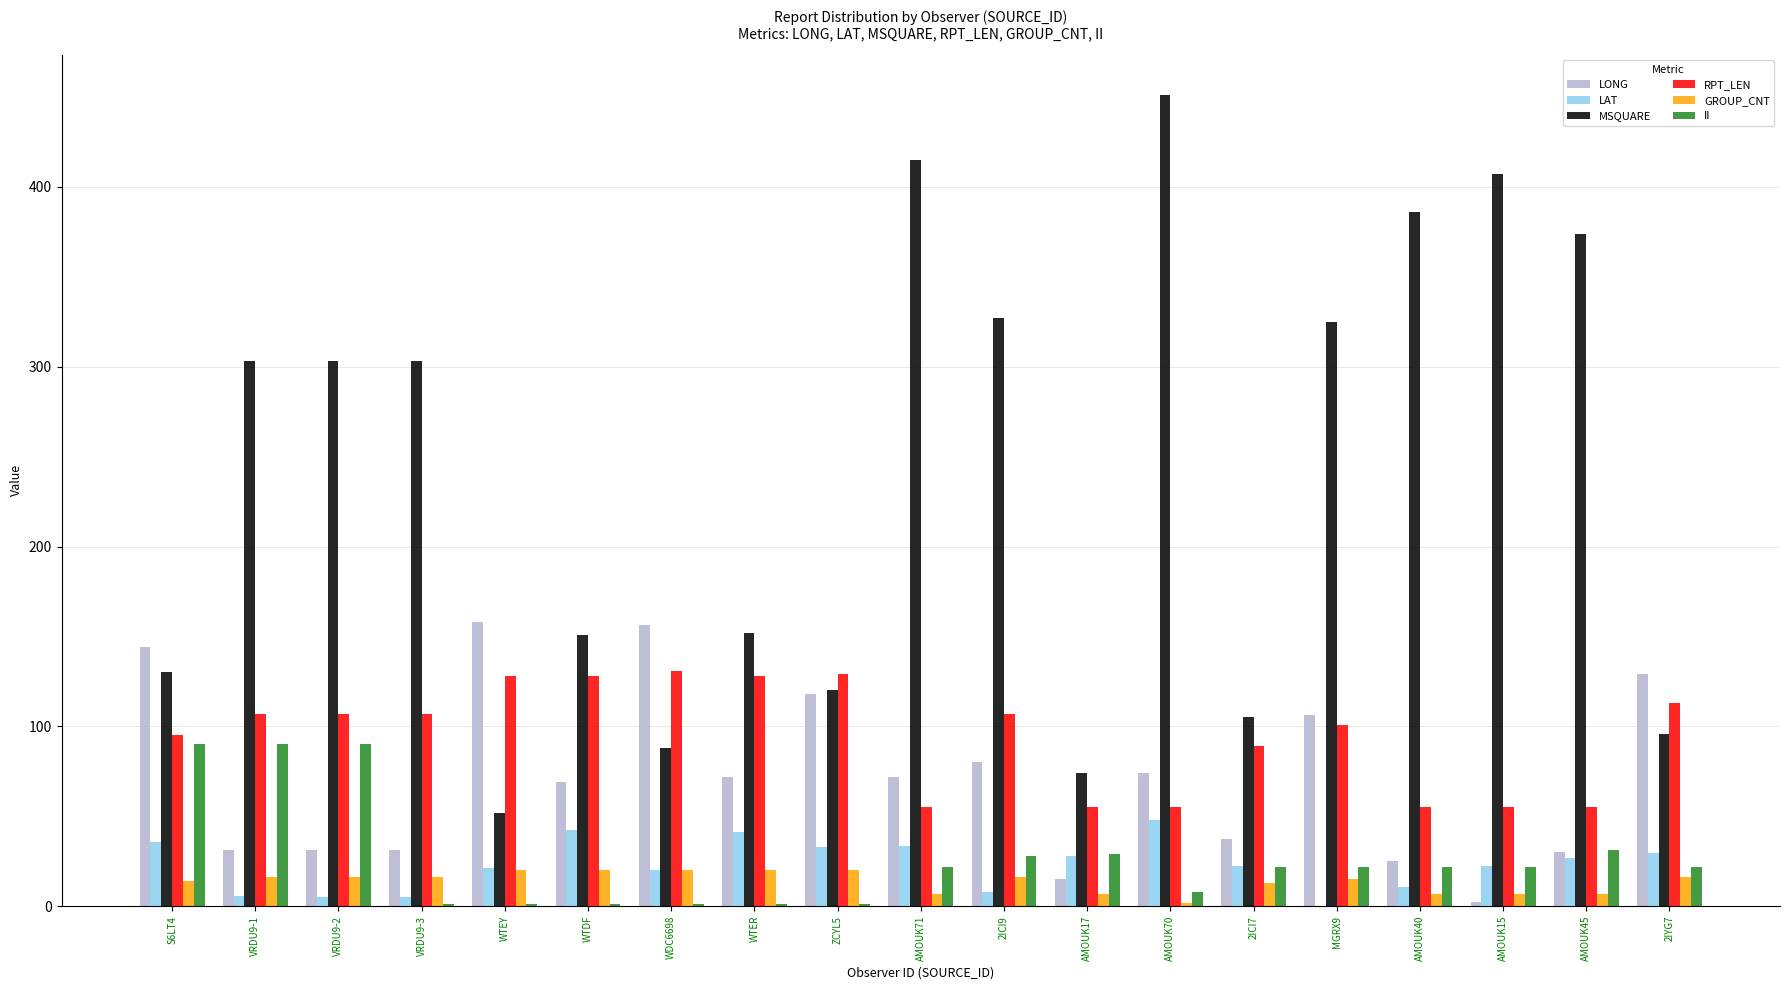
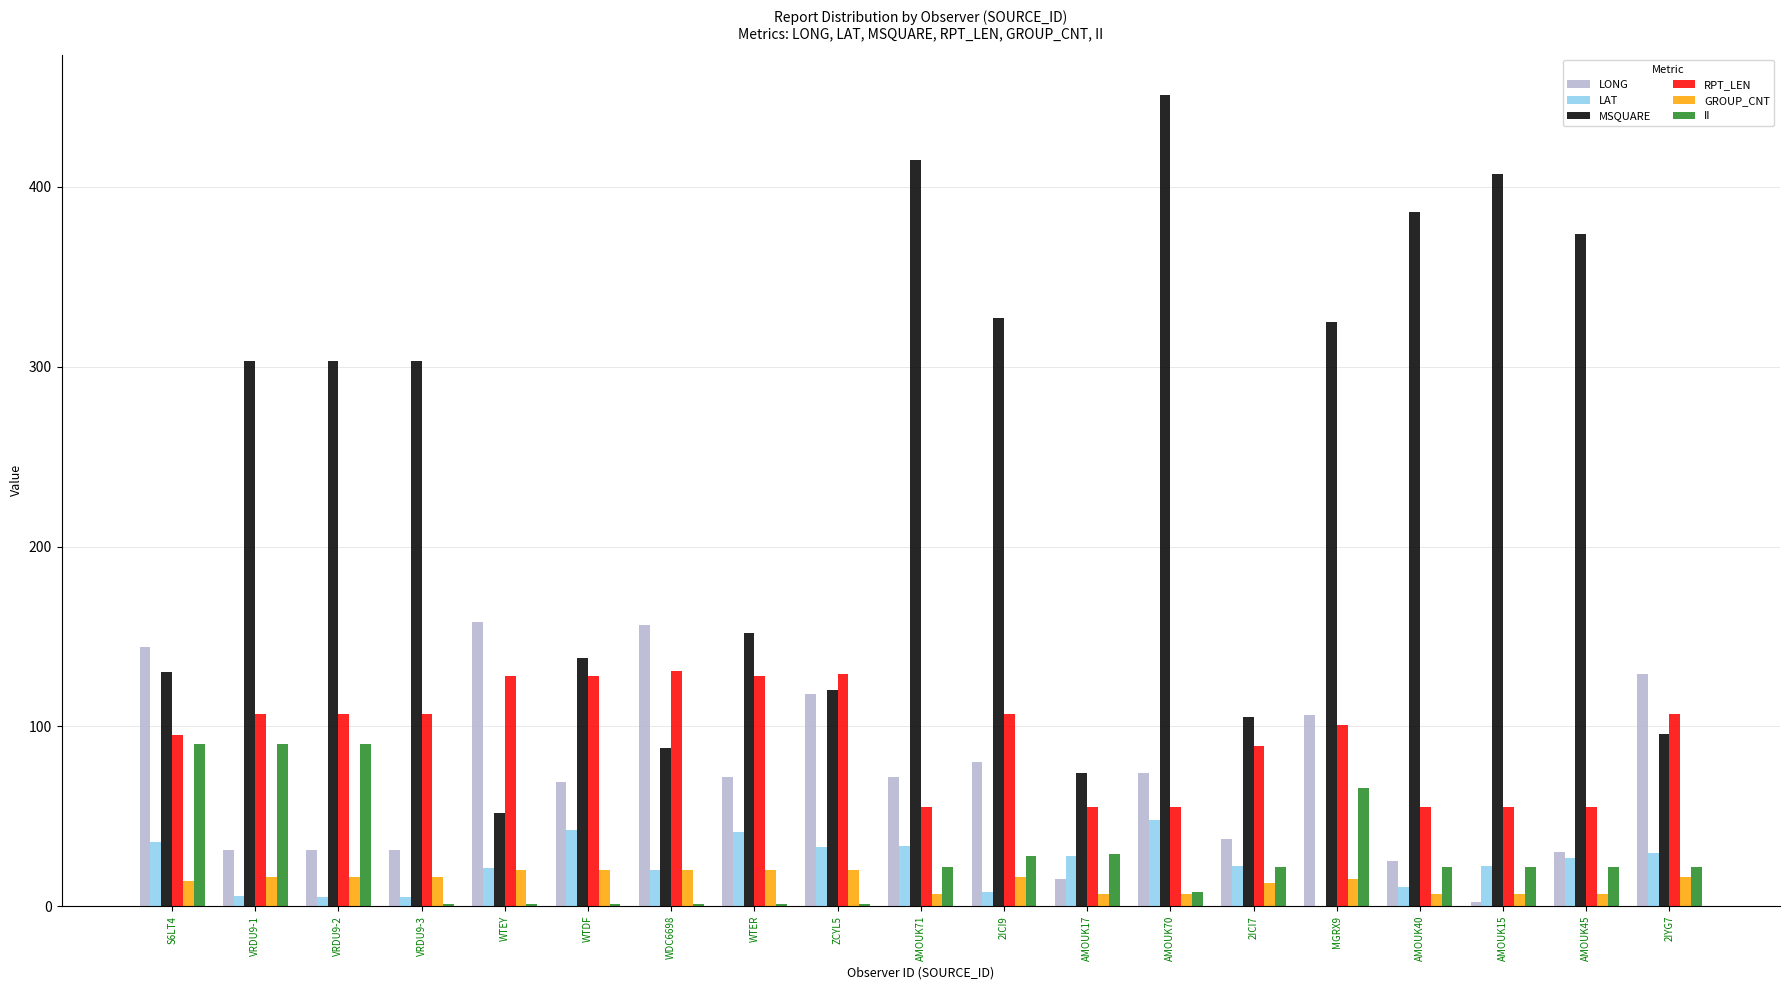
MSQUARE, WTDF: 151 -> 138
GROUP_CNT, AMOUK70: 2 -> 7
II, MGRX9: 22 -> 66
II, AMOUK45: 31 -> 22
RPT_LEN, 2IYG7: 113 -> 107
